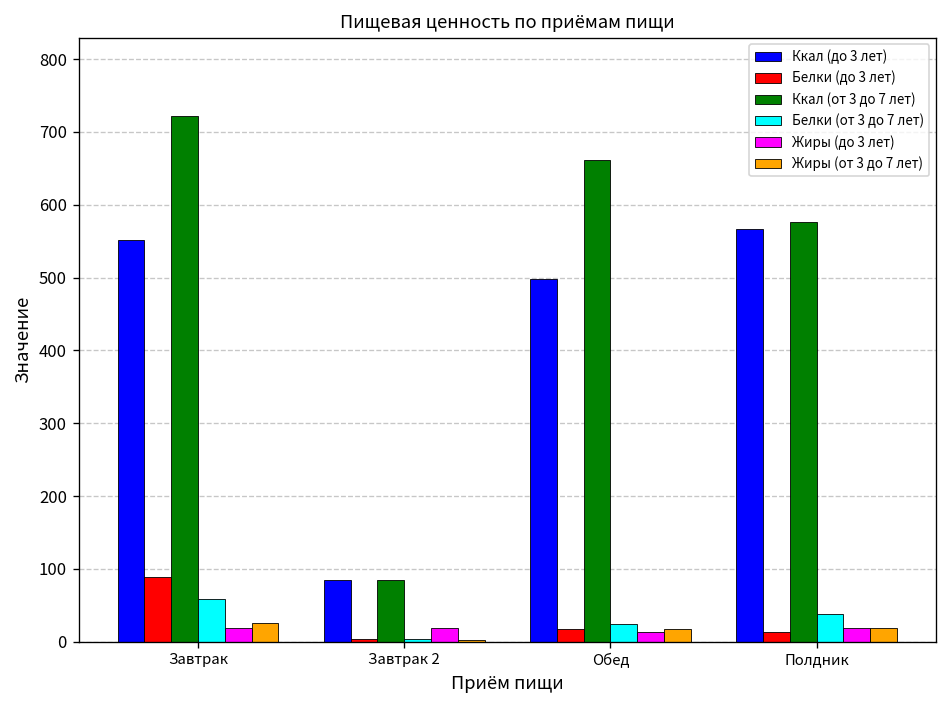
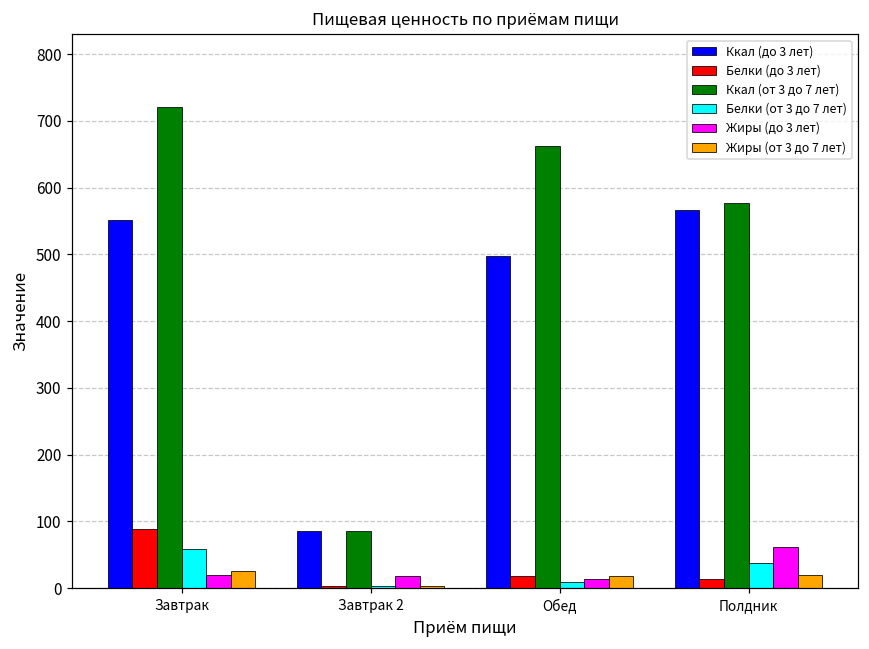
Белки (от 3 до 7 лет), Обед: 20 -> 10
Жиры (до 3 лет), Полдник: 20 -> 60
